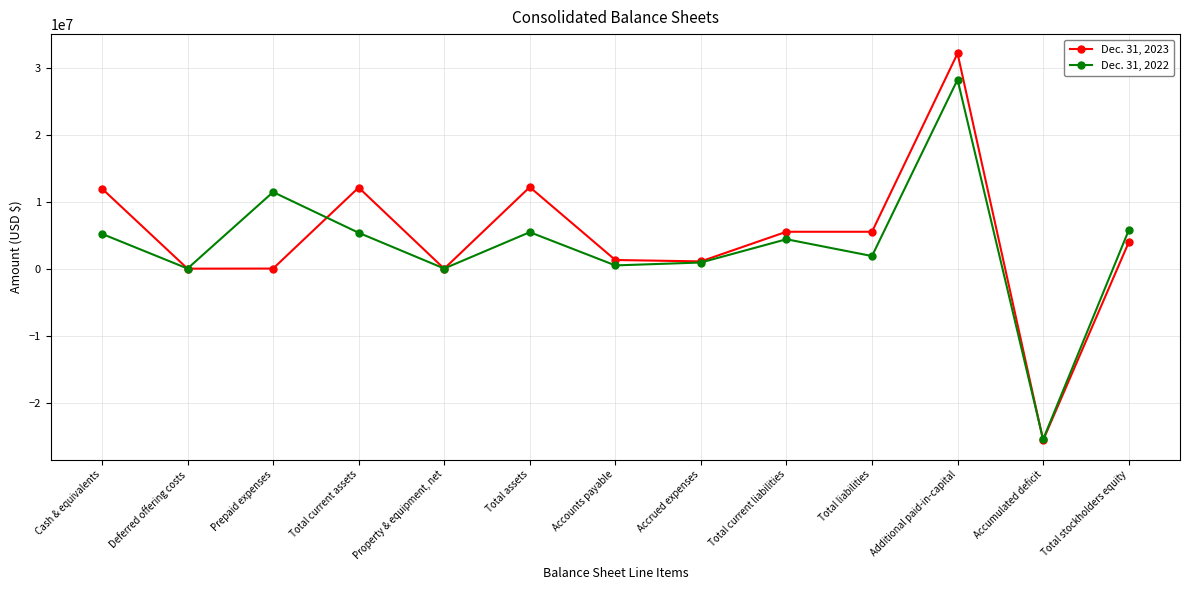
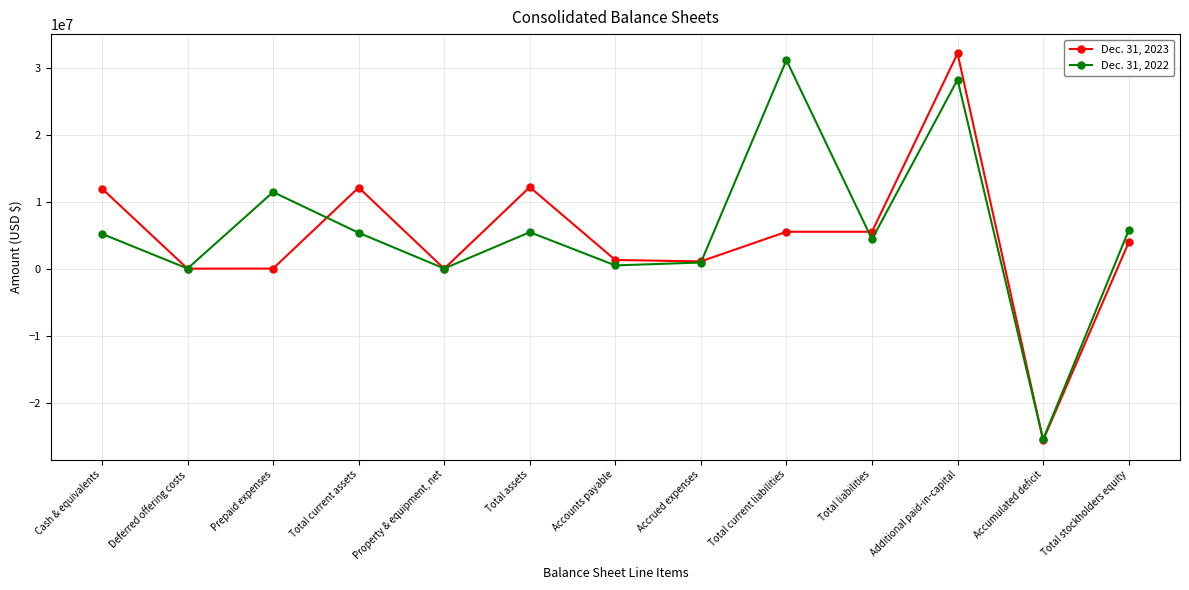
Dec. 31, 2022, Total current liabilities: 4000000 -> 31000000
Dec. 31, 2022, Total liabilities: 2000000 -> 4000000
